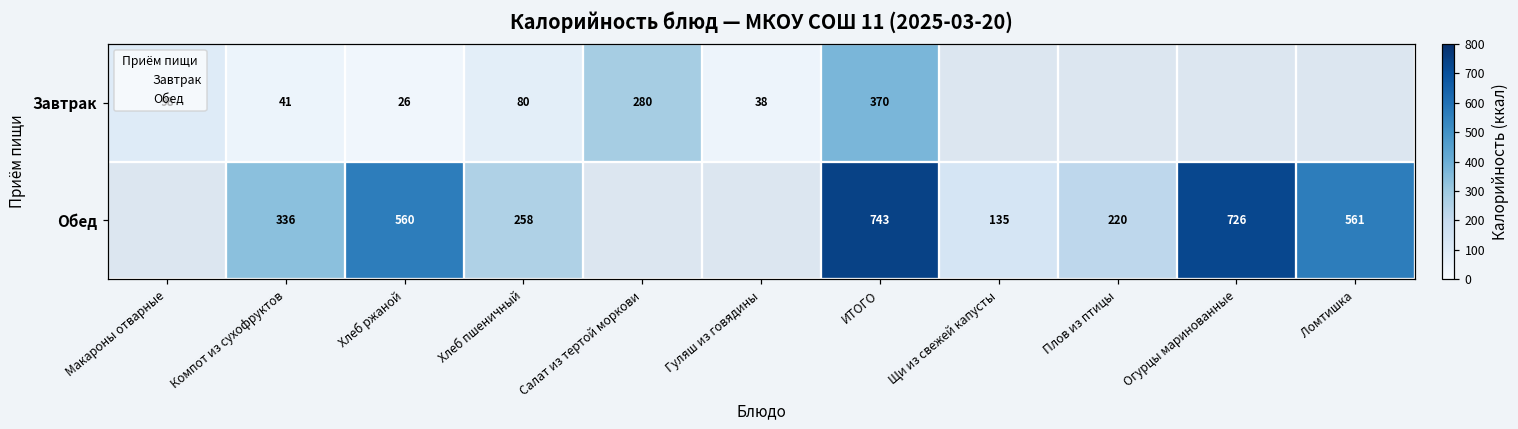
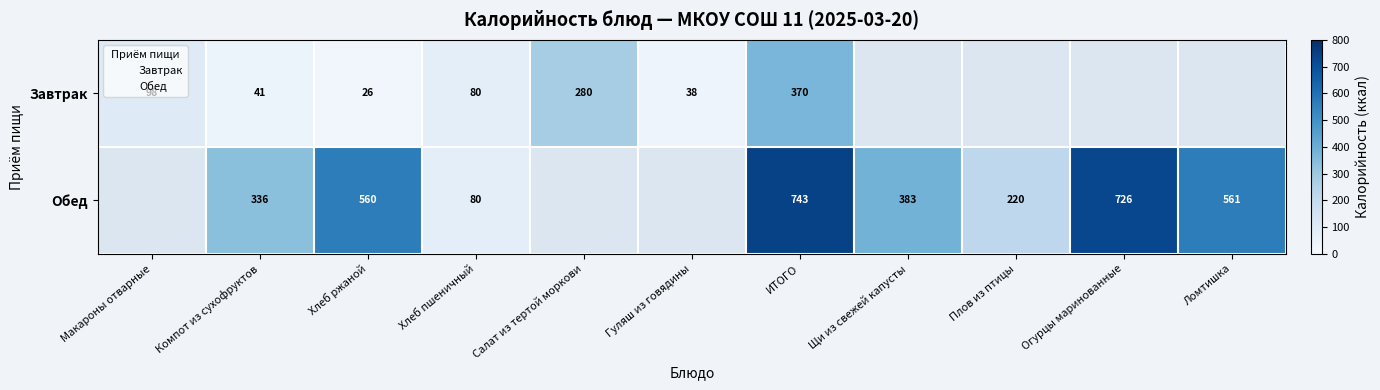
Обед, Хлеб пшеничный: 258 -> 80
Обед, Щи из свежей капусты: 135 -> 383
